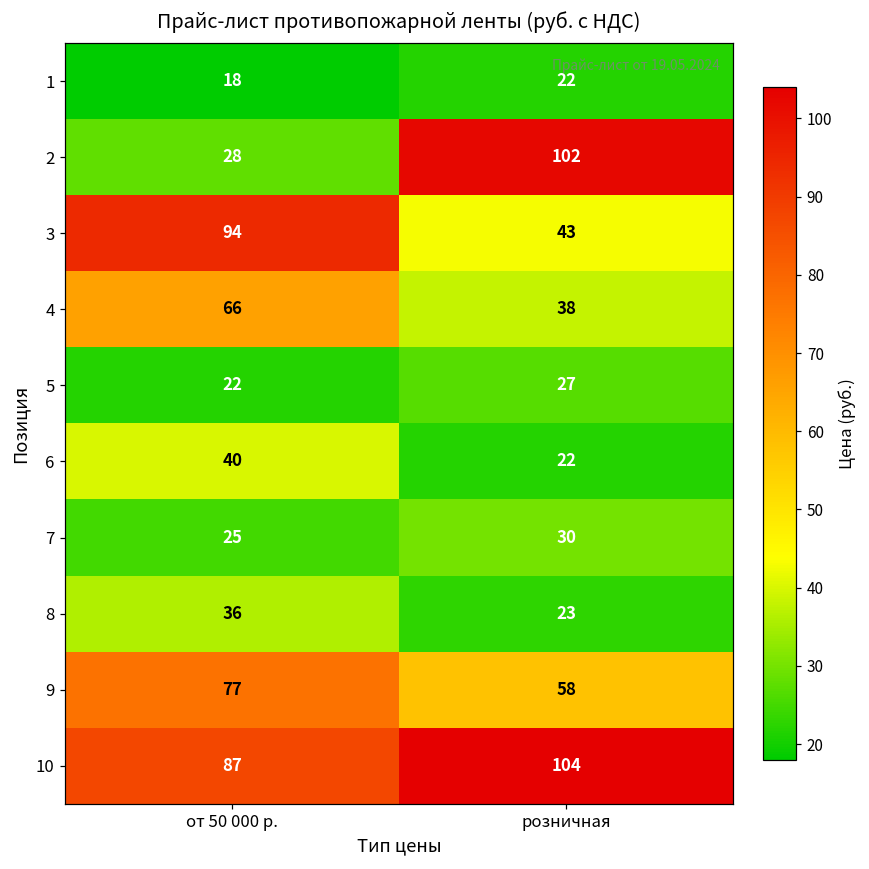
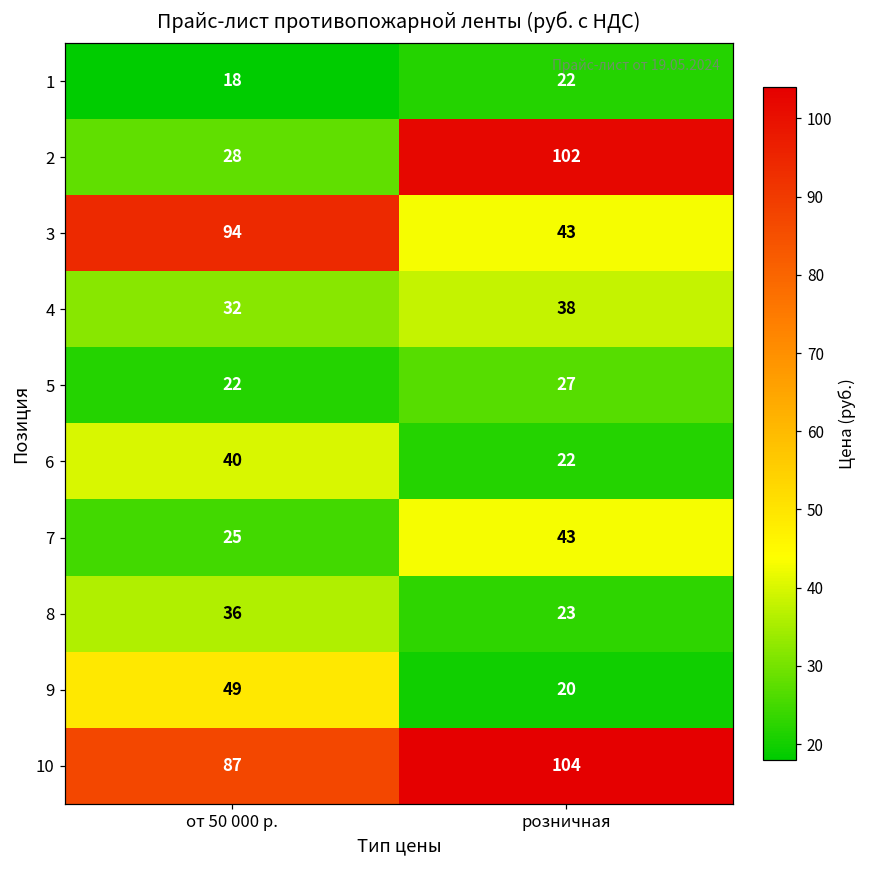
4, от 50 000 р.: 66 -> 32
7, розничная: 30 -> 43
9, от 50 000 р.: 77 -> 49
9, розничная: 58 -> 20
